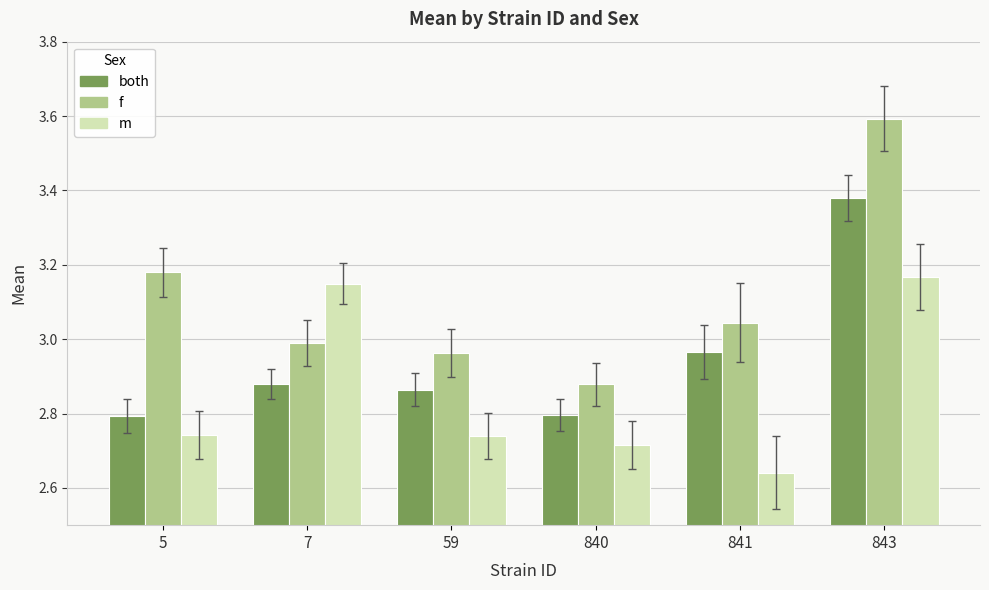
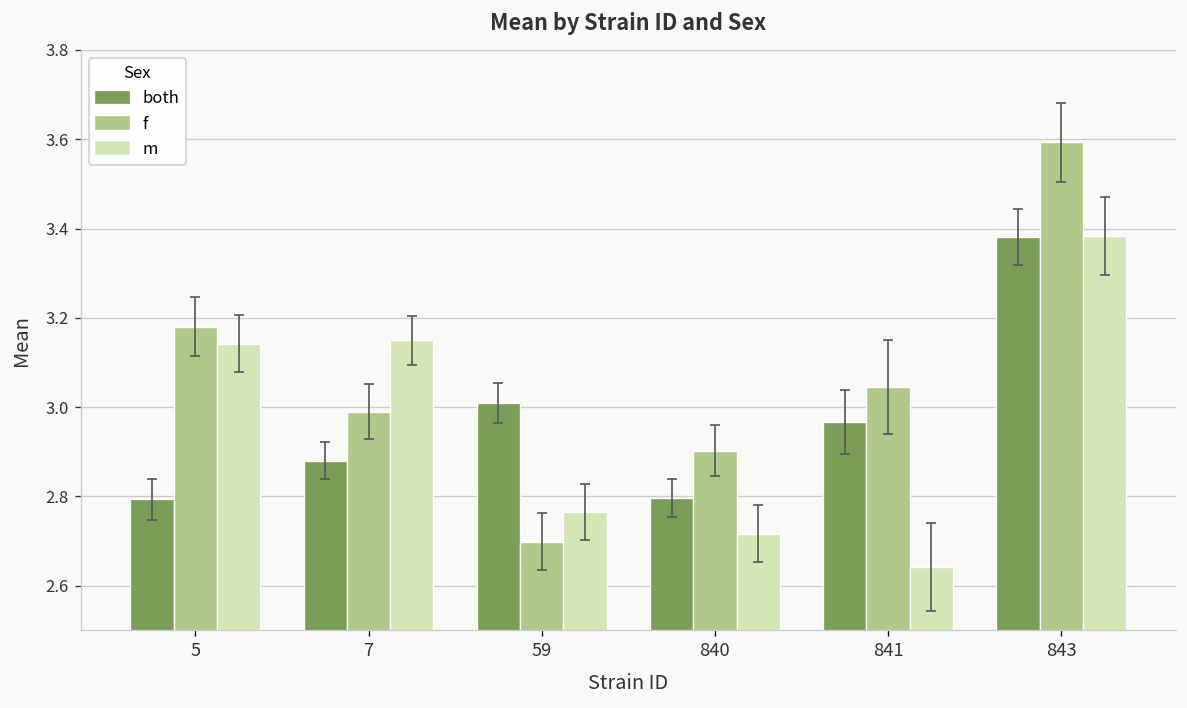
m, 5: 2.74 -> 3.14
both, 59: 2.86 -> 3.01
f, 59: 2.96 -> 2.70
m, 59: 2.74 -> 2.77
f, 840: 2.88 -> 2.90
m, 843: 3.17 -> 3.38
